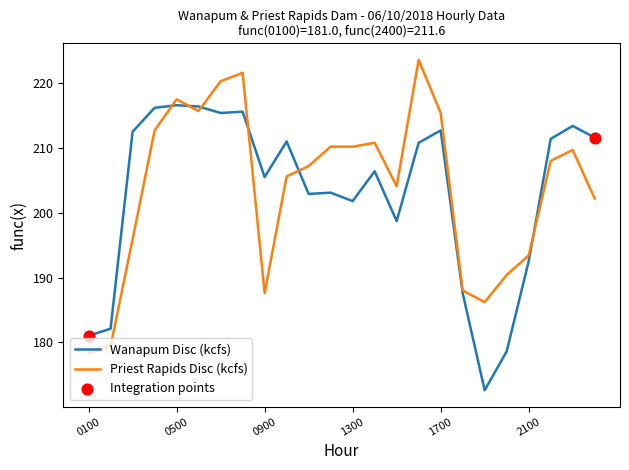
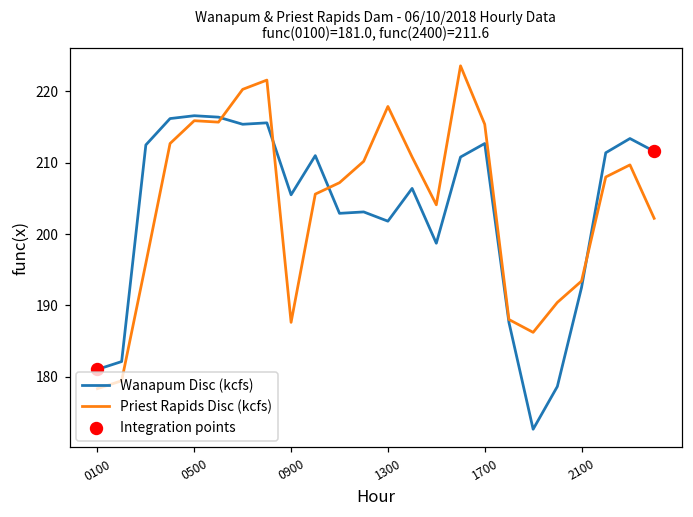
Priest Rapids Disc (kcfs), 0500: 218 -> 216
Priest Rapids Disc (kcfs), 1300: 210 -> 218
